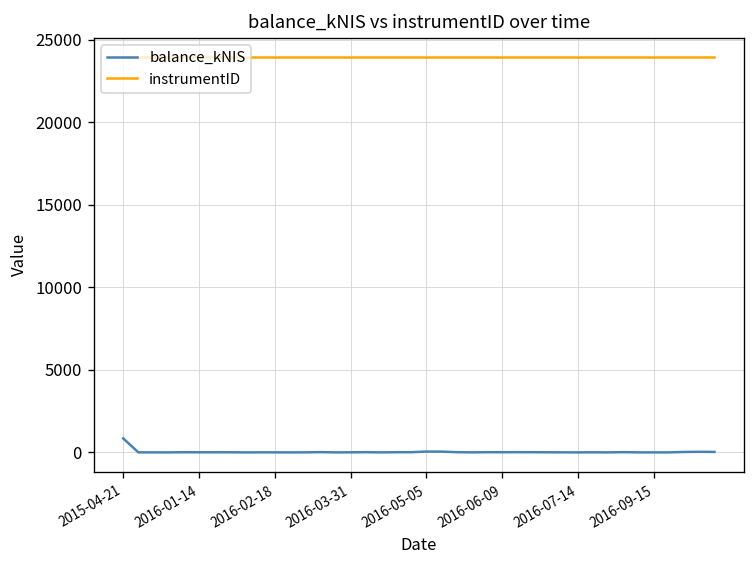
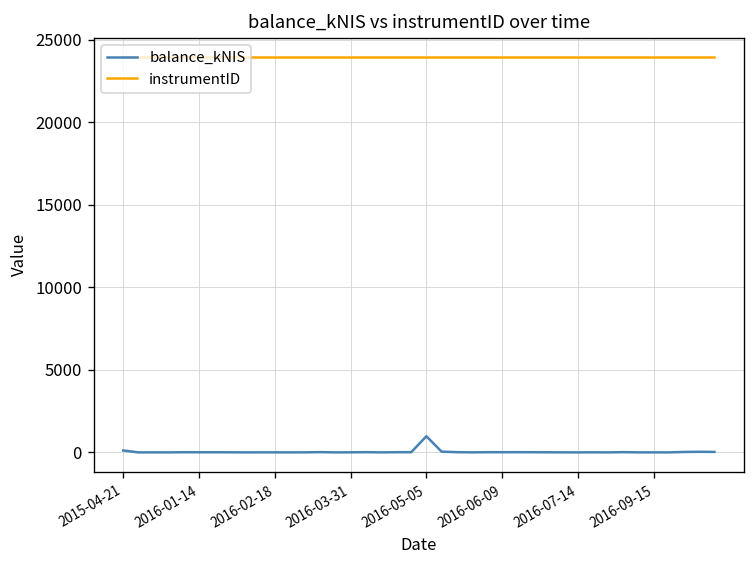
balance_kNIS, 2015-04-21: 800 -> 100
balance_kNIS, 2016-05-05: 0 -> 1000
